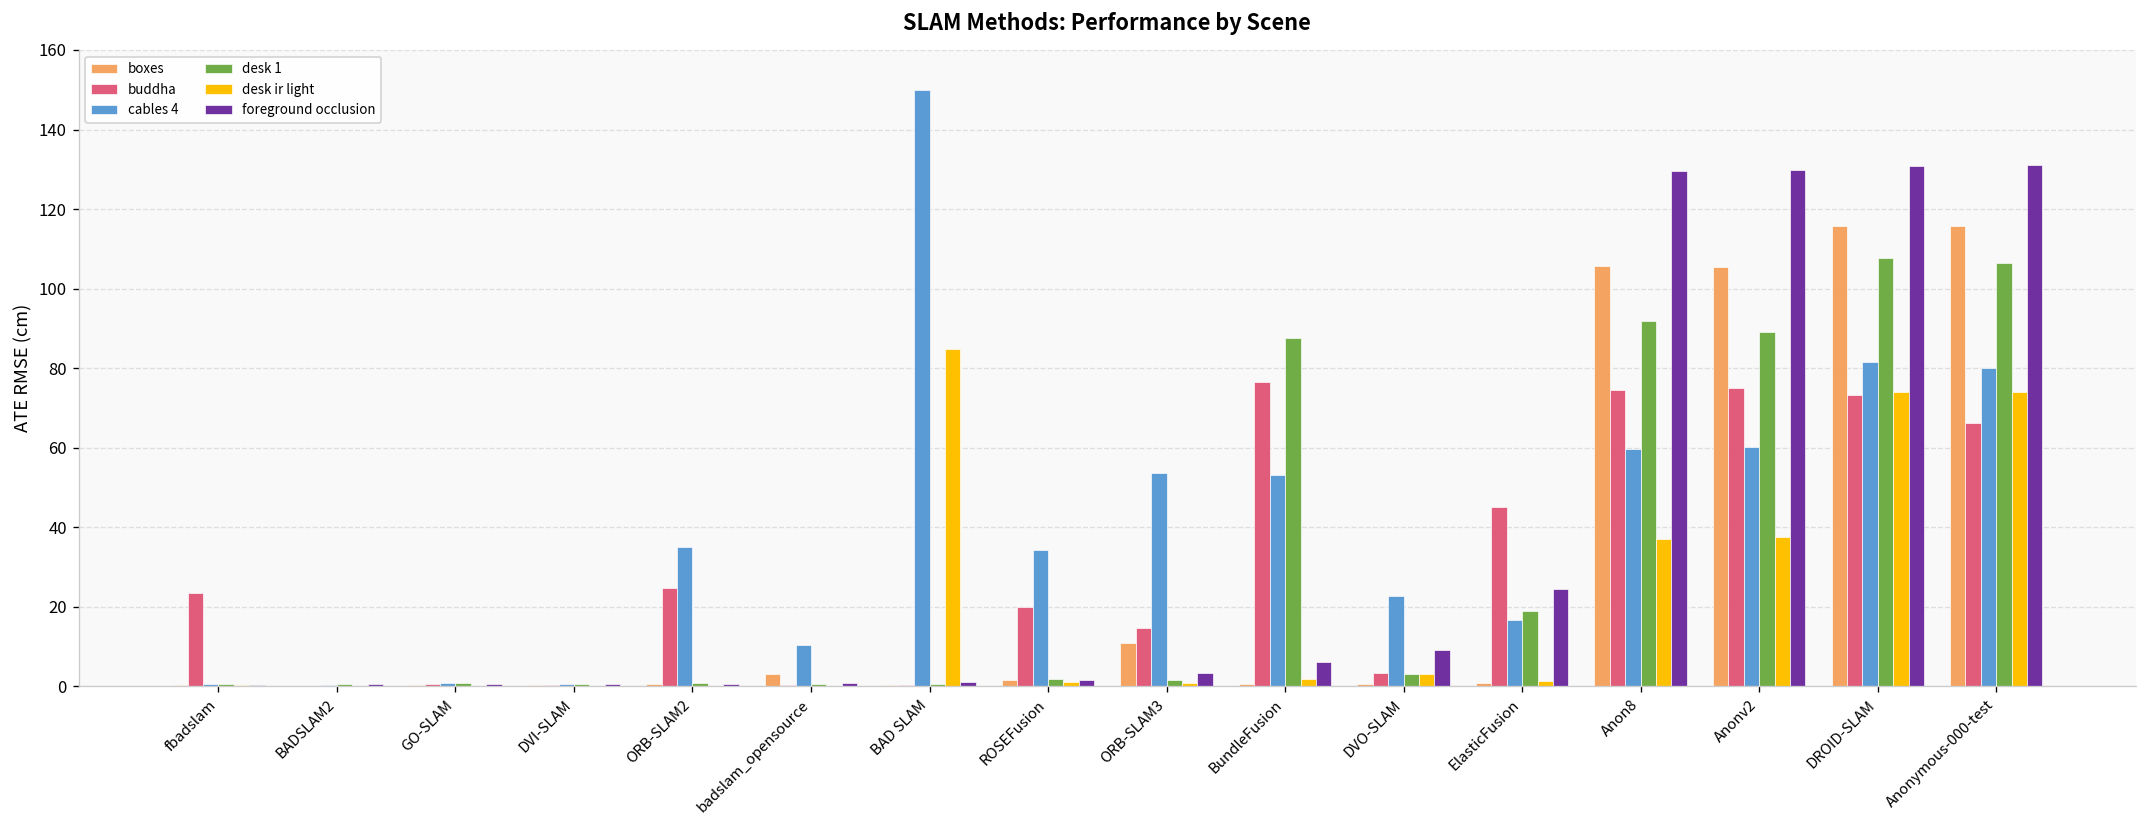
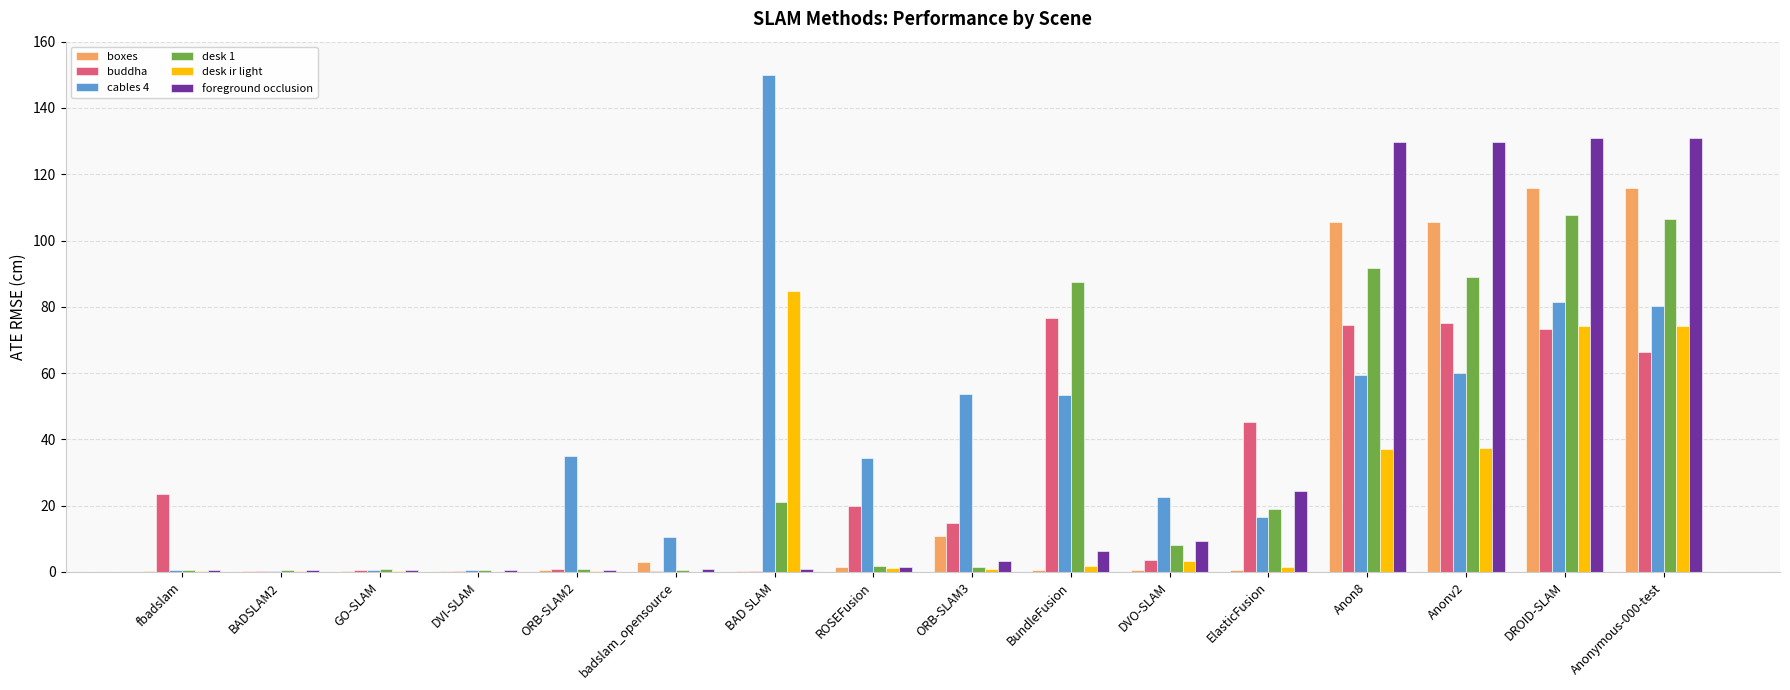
buddha, ORB-SLAM2: 25 -> 1
desk 1, BAD SLAM: 0 -> 21
desk 1, DVO-SLAM: 3 -> 8
